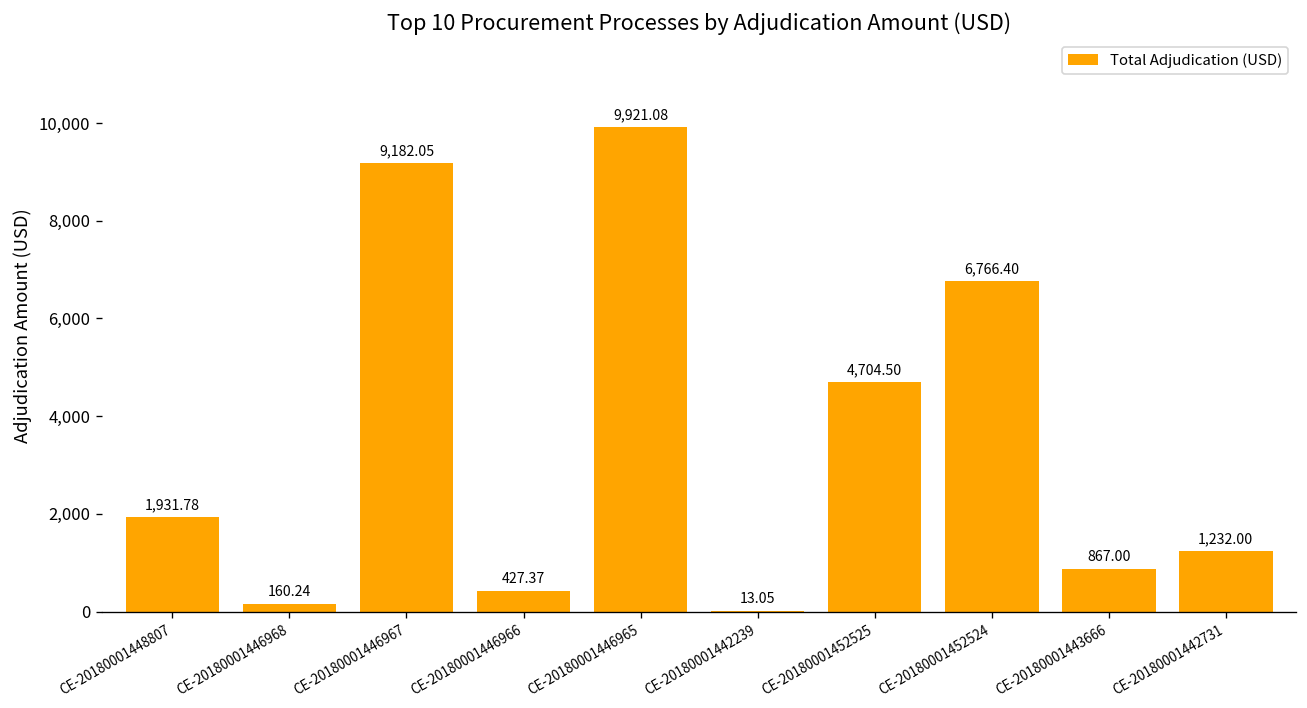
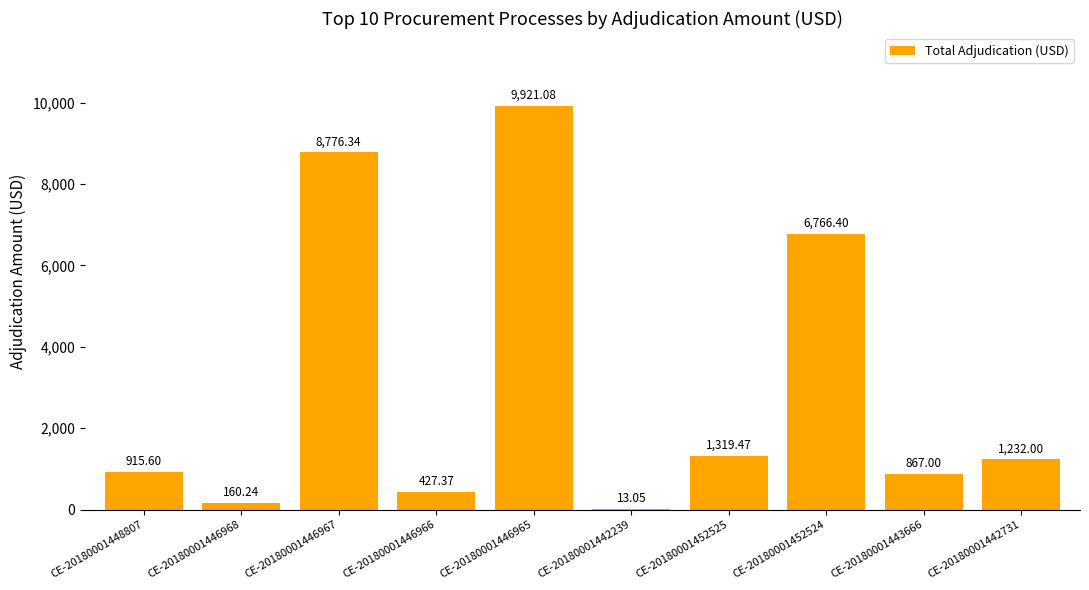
CE-20180001448807: 1,931.78 -> 915.60
CE-20180001446967: 9,182.05 -> 8,776.34
CE-20180001452525: 4,704.50 -> 1,319.47
